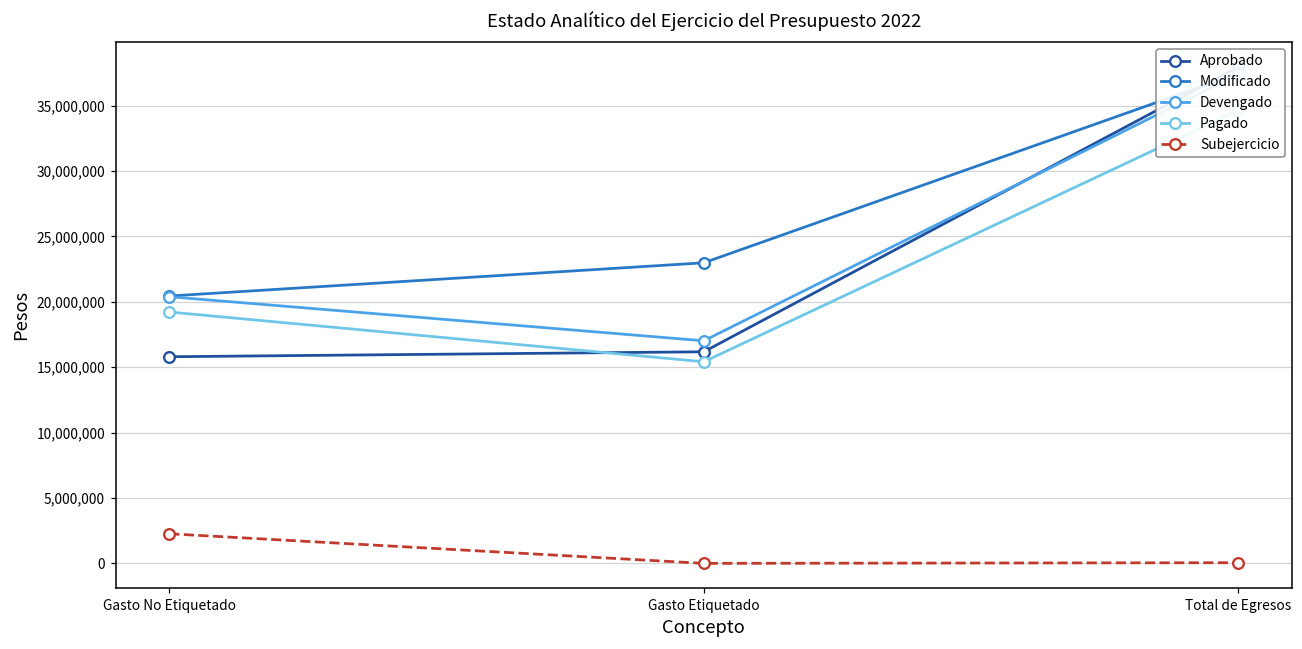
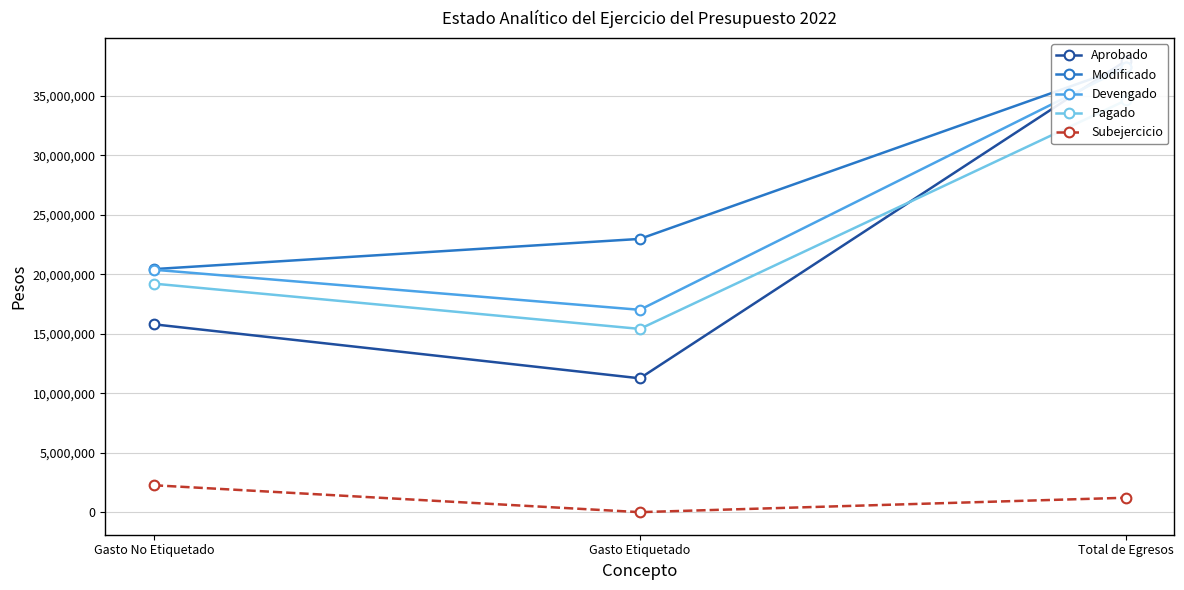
Aprobado, Gasto Etiquetado: 16,200,000 -> 11,300,000
Subejercicio, Total de Egresos: 100,000 -> 1,200,000
